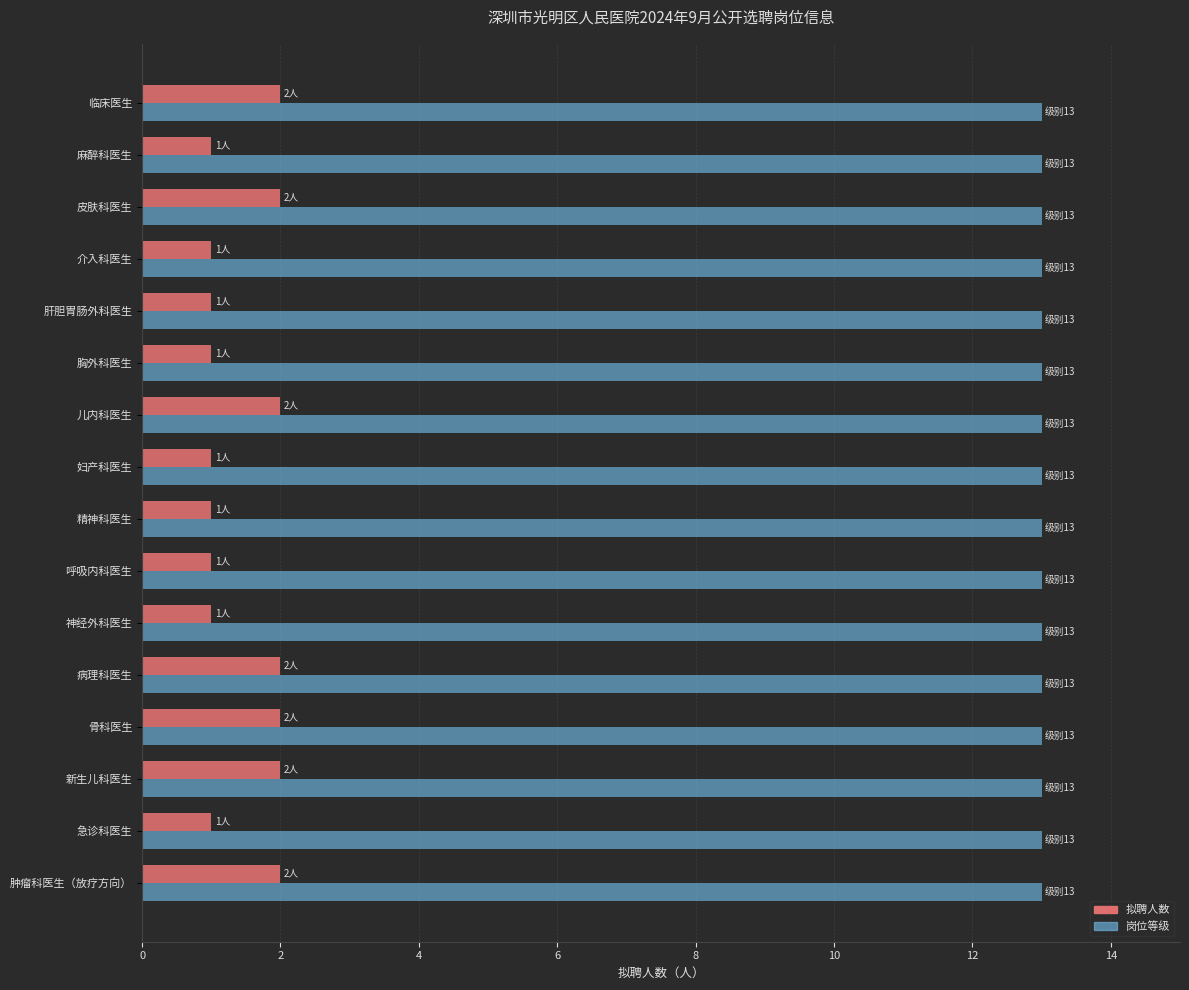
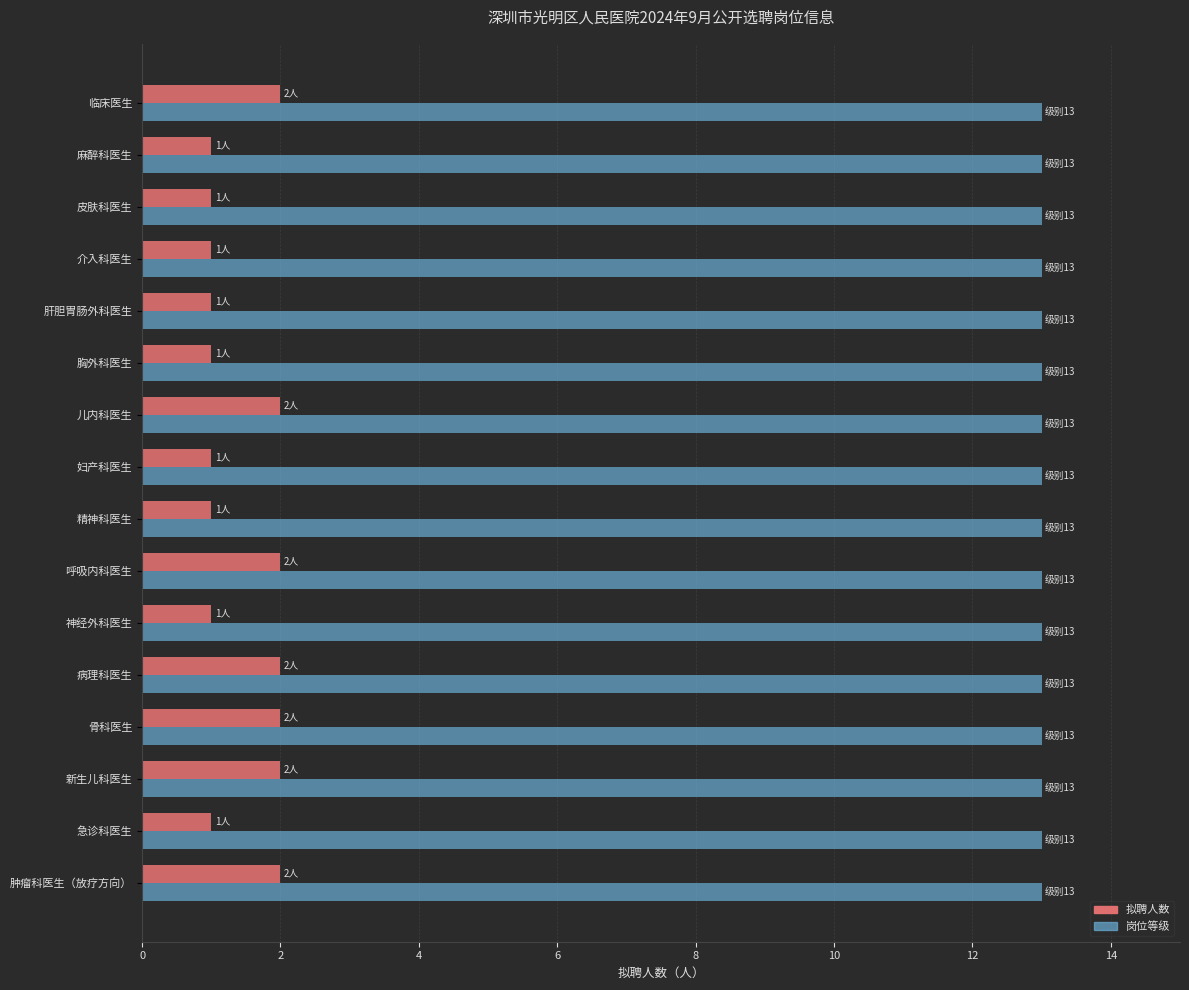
拟聘人数, 皮肤科医生: 2人 -> 1人
拟聘人数, 呼吸内科医生: 1人 -> 2人
